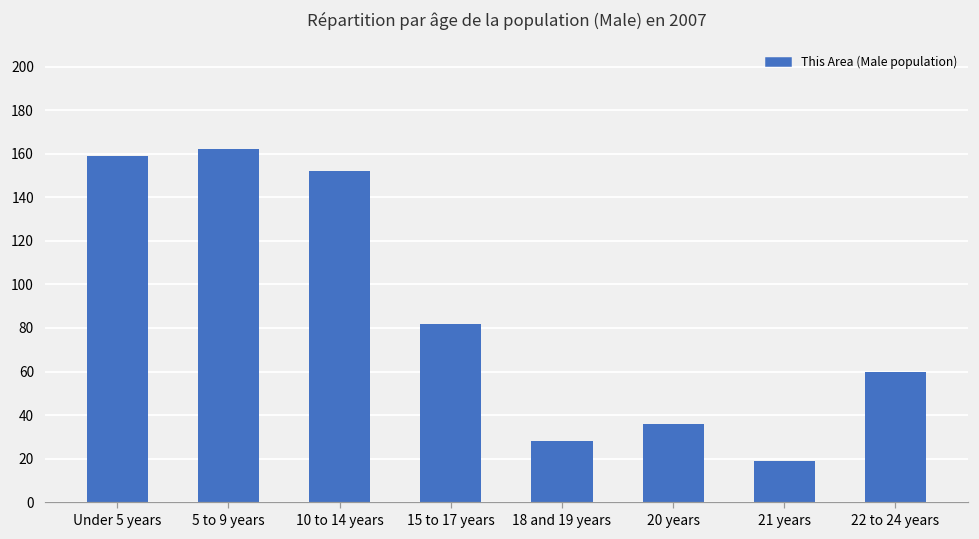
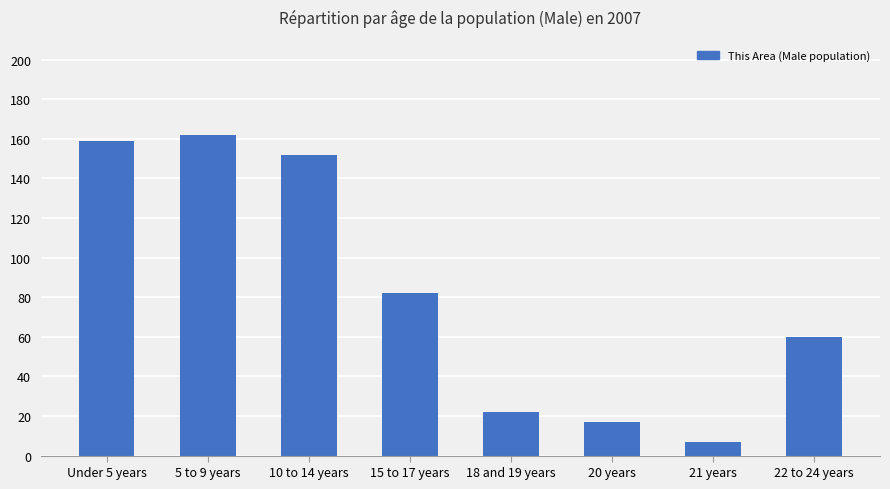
18 and 19 years: 28 -> 22
20 years: 36 -> 17
21 years: 19 -> 7
